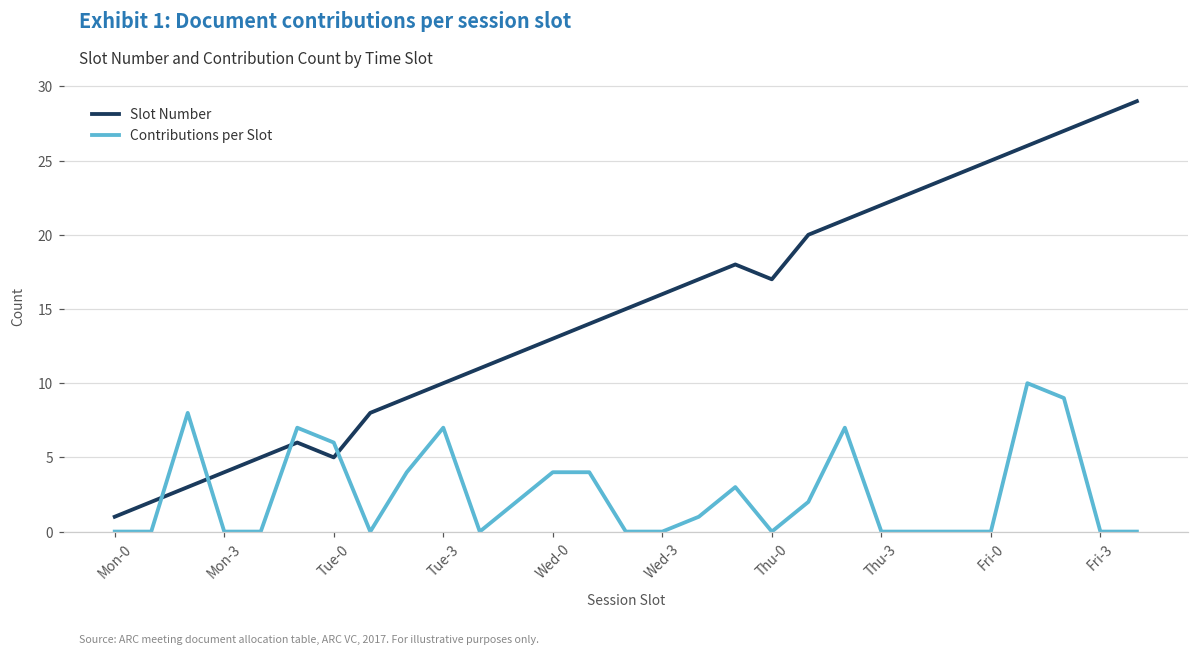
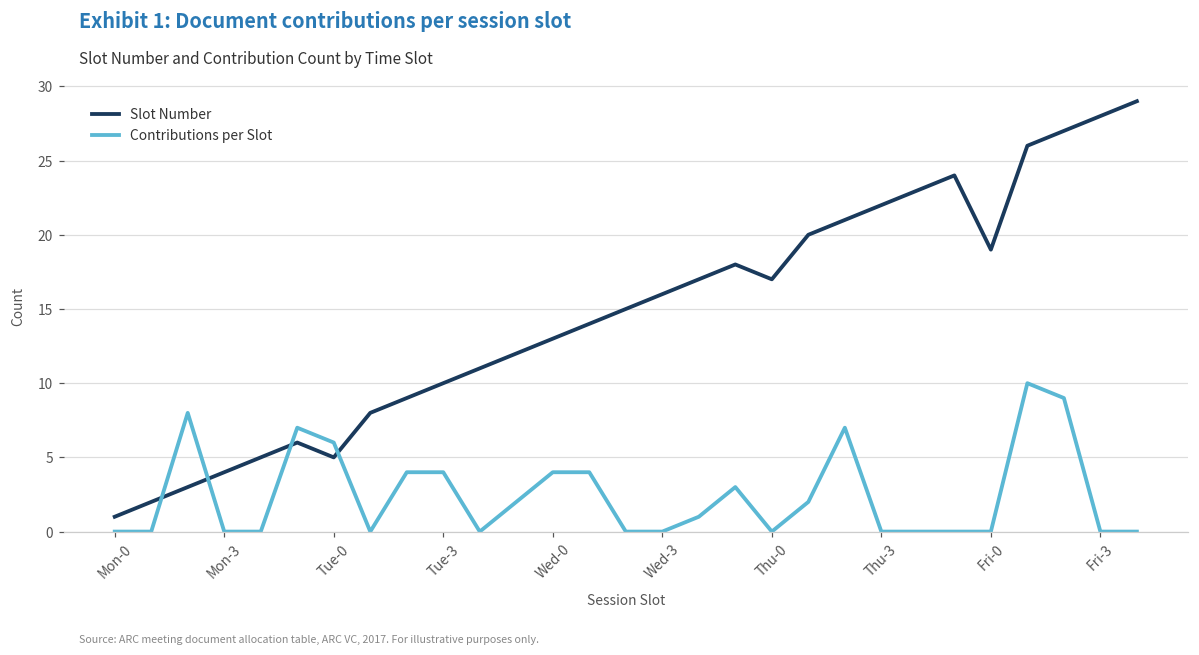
Contributions per Slot, Tue-3: 7 -> 4
Slot Number, Fri-0: 25 -> 19
